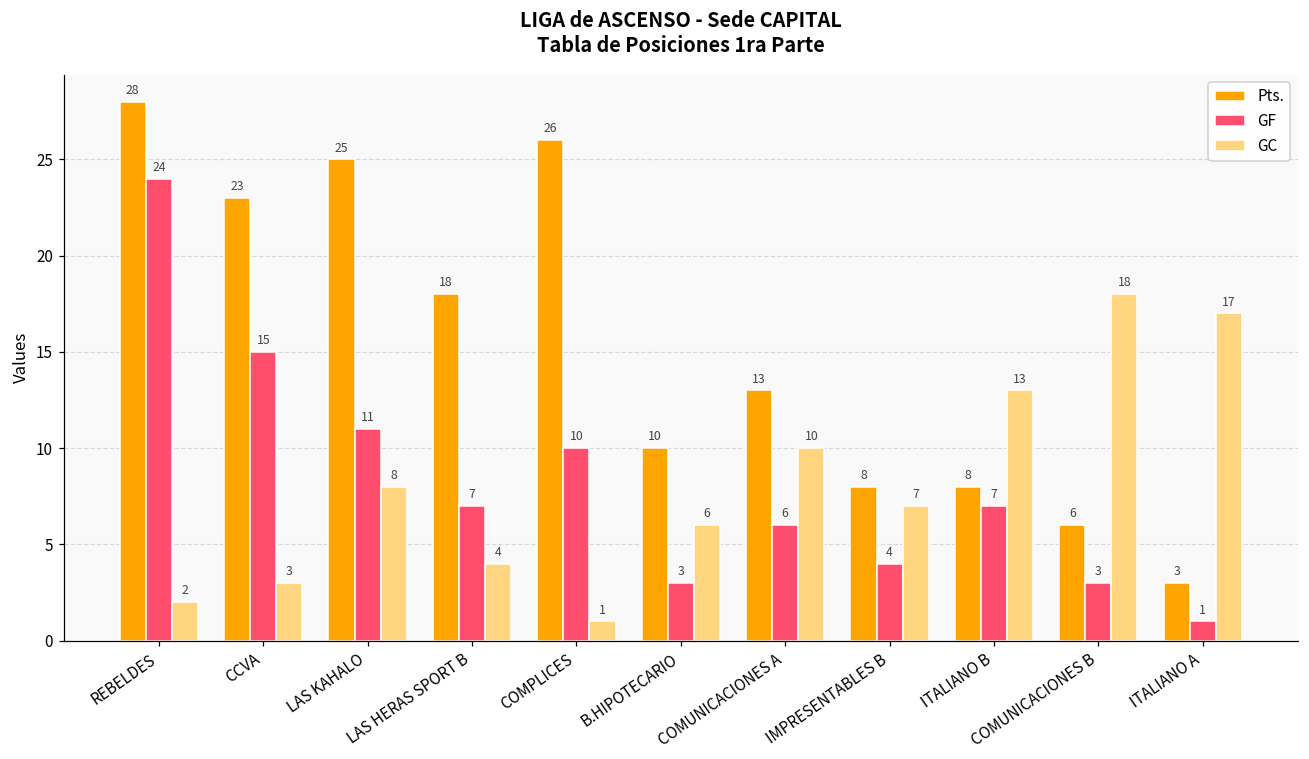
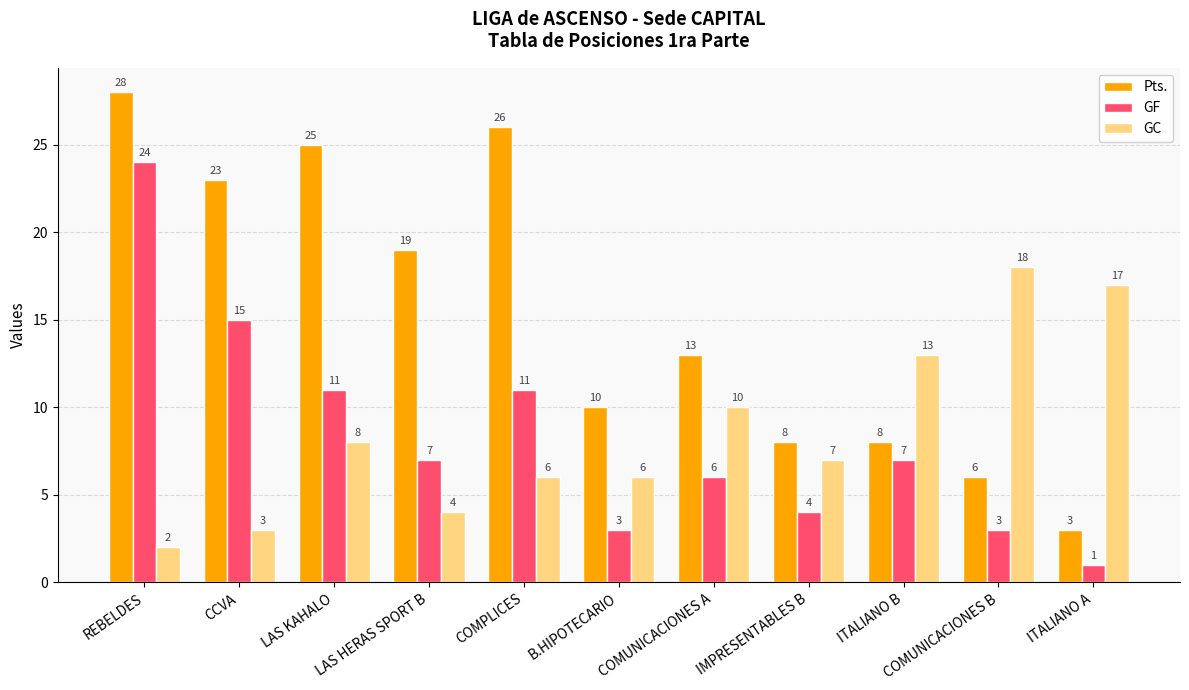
Pts., LAS HERAS SPORT B: 18 -> 19
GF, COMPLICES: 10 -> 11
GC, COMPLICES: 1 -> 6
